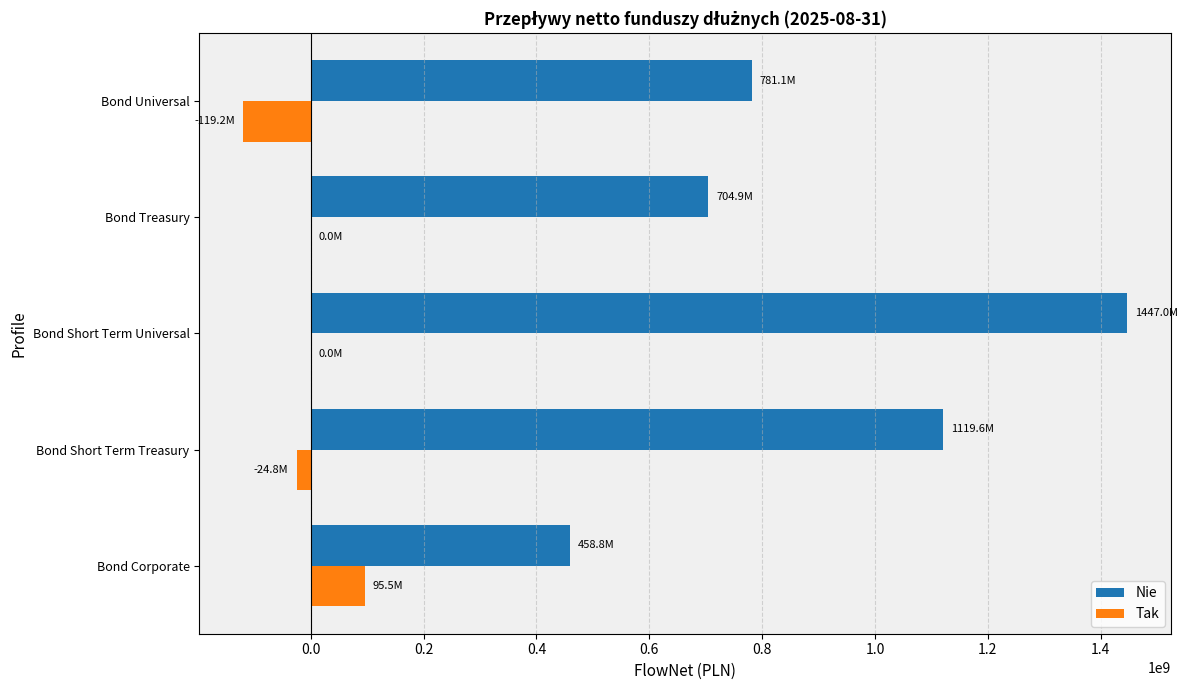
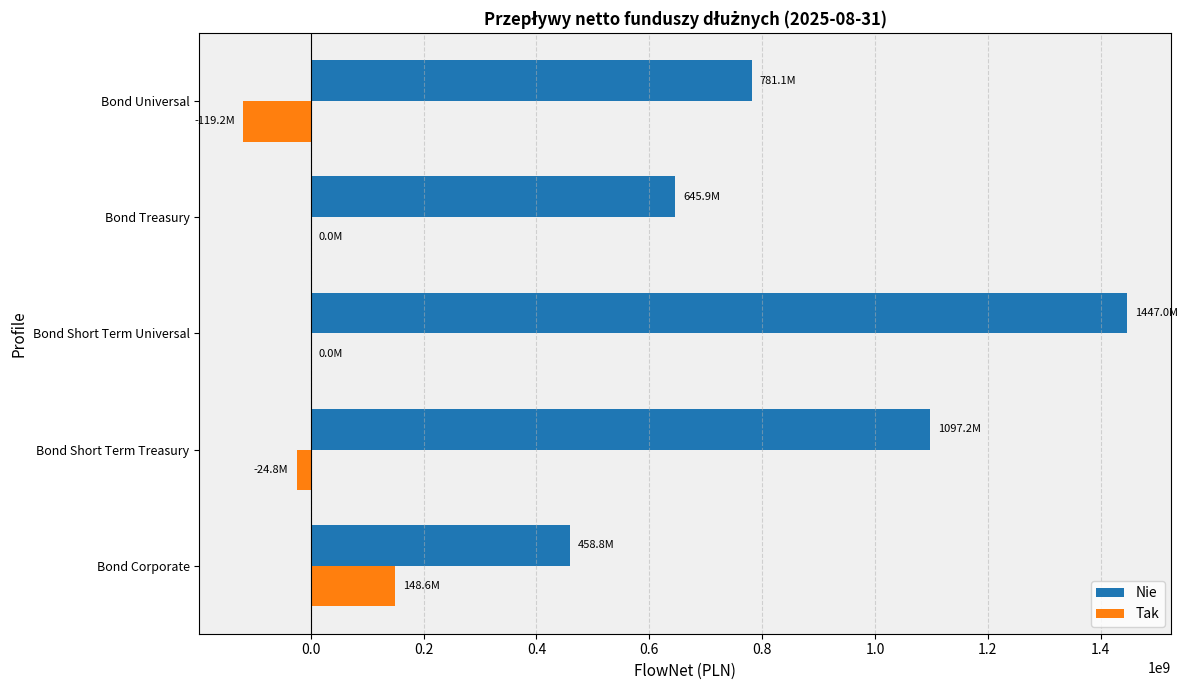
Nie, Bond Treasury: 704.9M -> 645.9M
Nie, Bond Short Term Treasury: 1119.6M -> 1097.2M
Tak, Bond Corporate: 95.5M -> 148.6M
